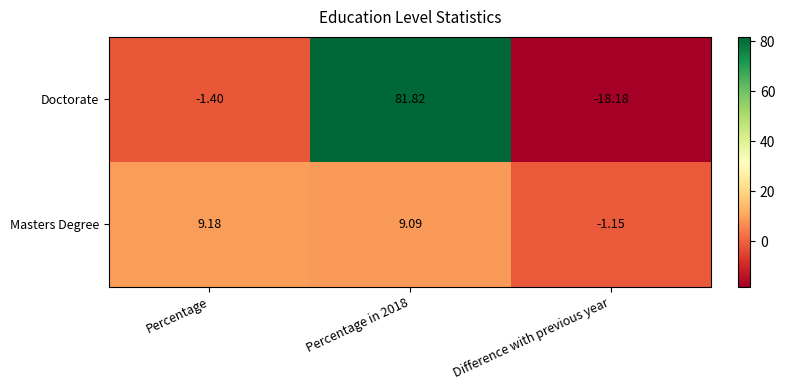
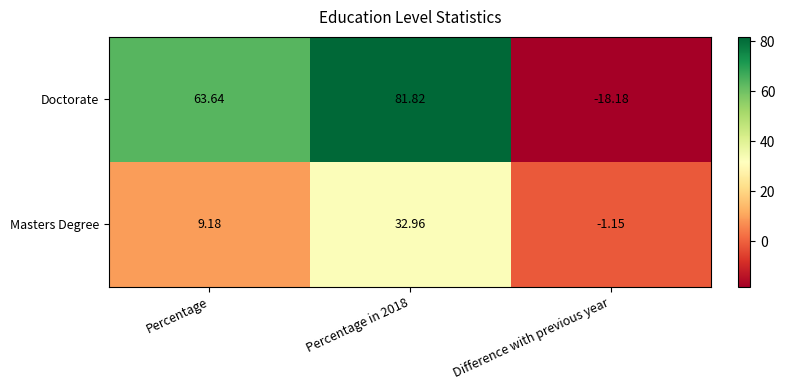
Doctorate, Percentage: -1.40 -> 63.64
Masters Degree, Percentage in 2018: 9.09 -> 32.96
